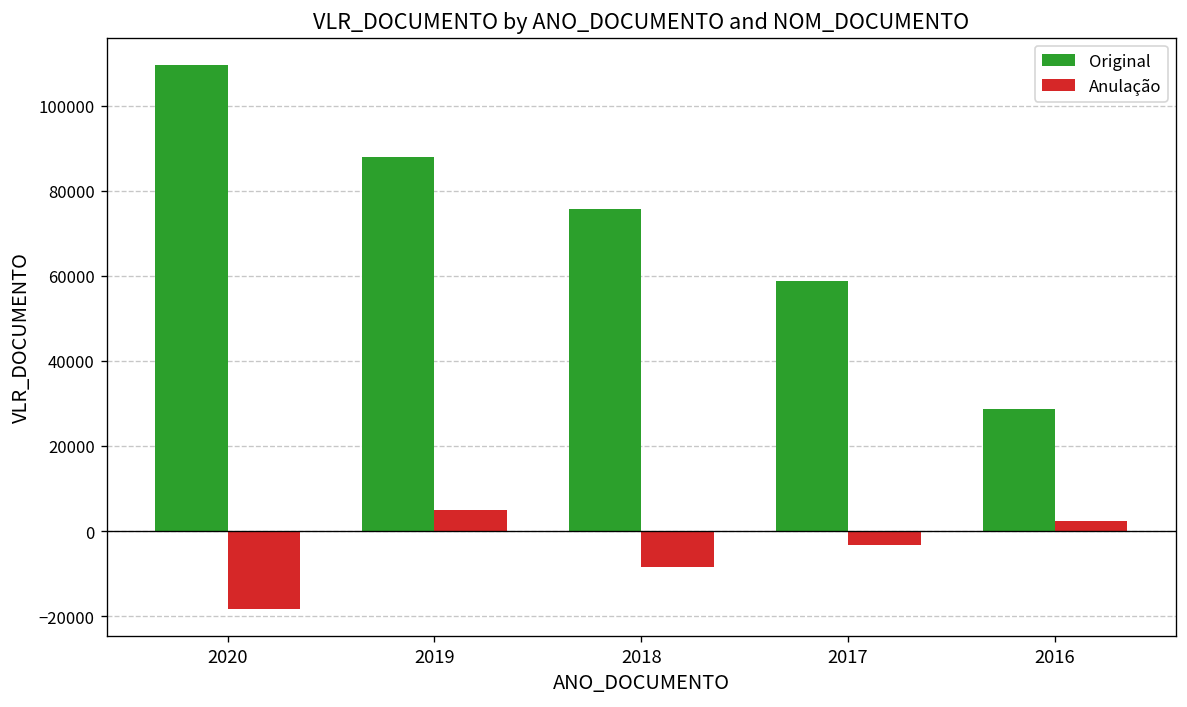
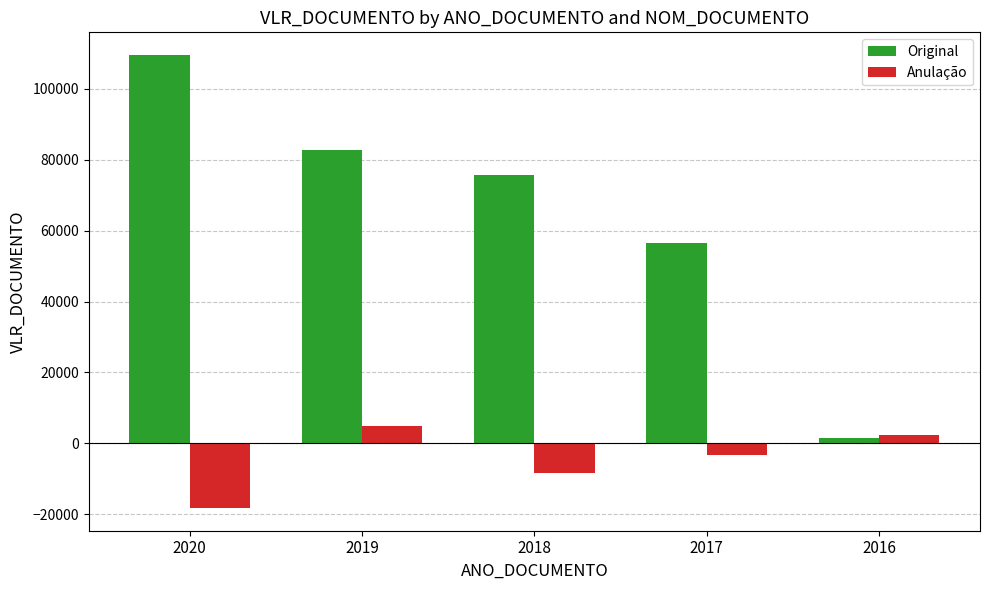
Original, 2019: 88000 -> 83000
Original, 2017: 59000 -> 56000
Original, 2016: 29000 -> 2000
